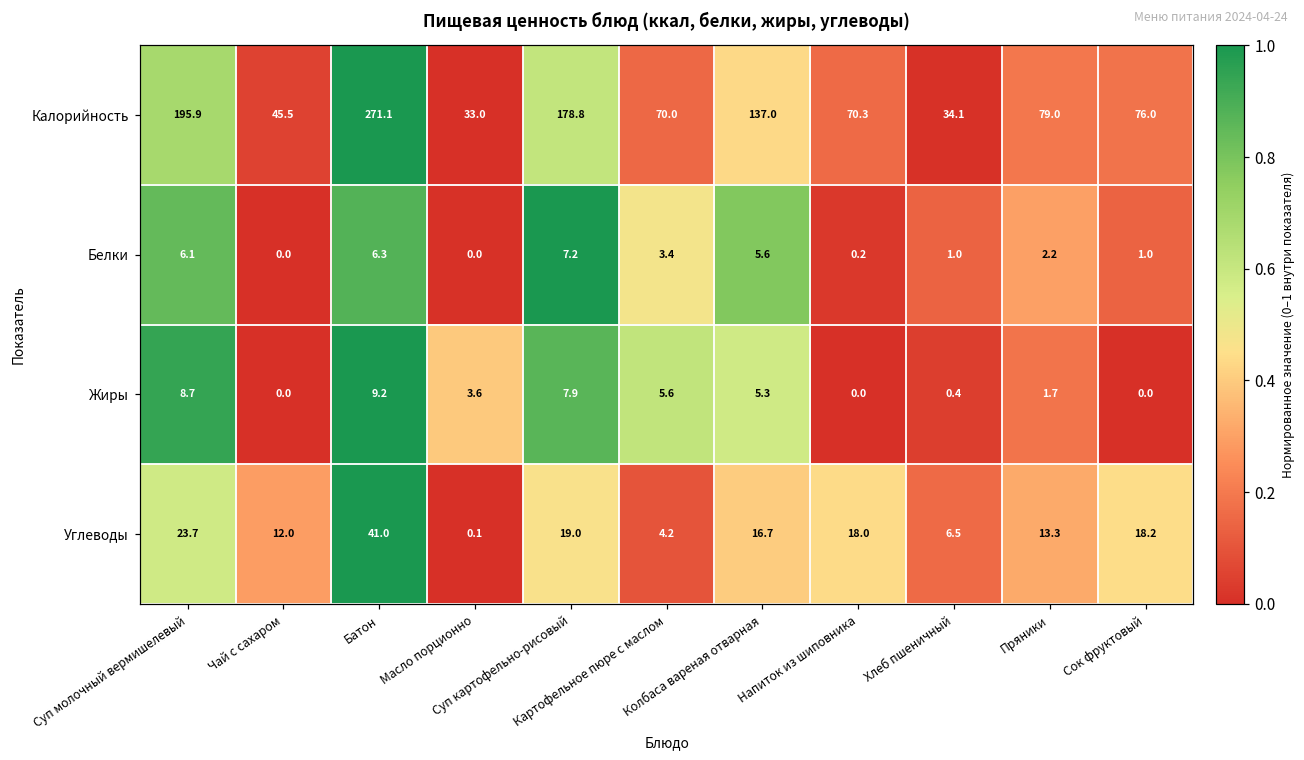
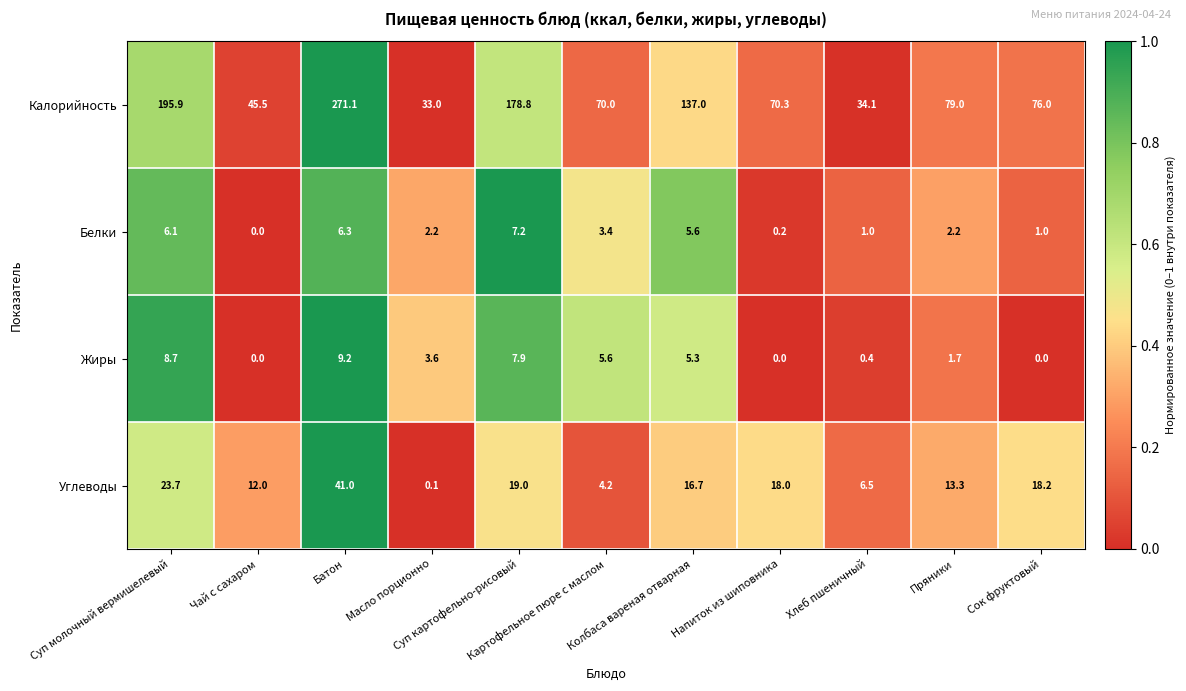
Белки, Масло порционно: 0.0 -> 2.2
